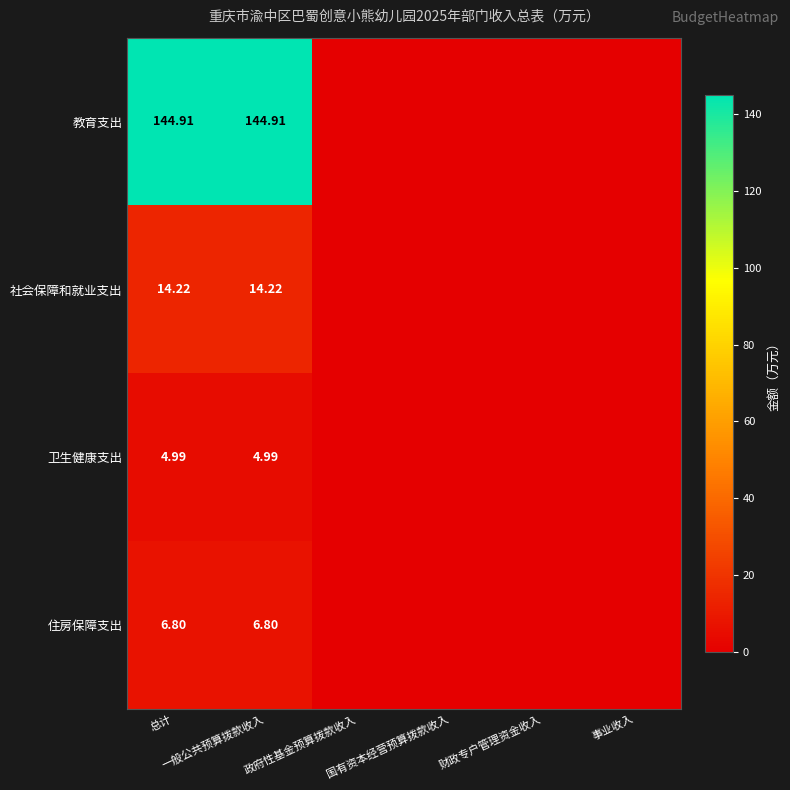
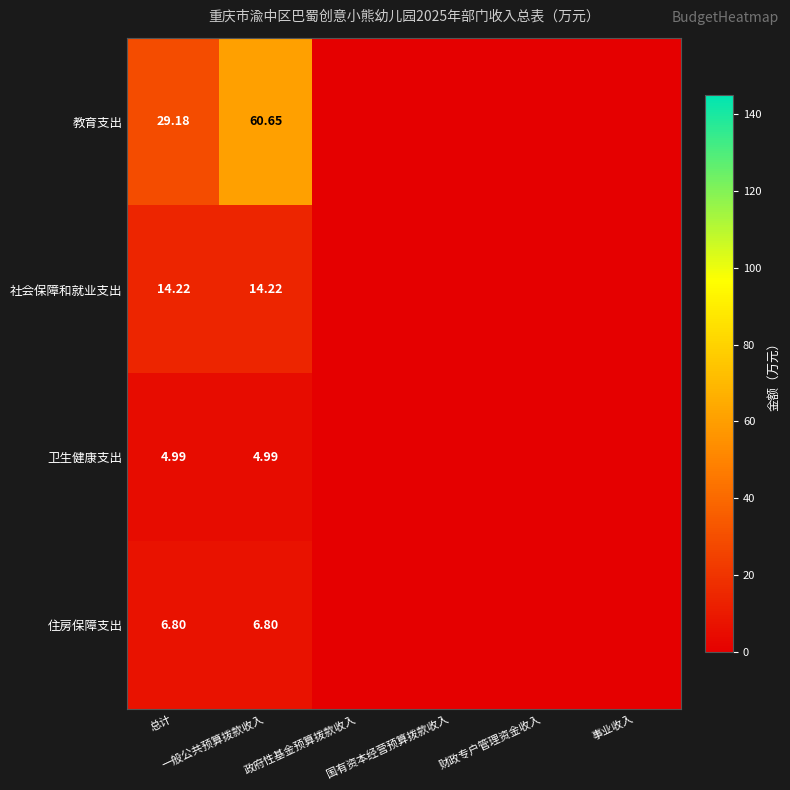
教育支出, 总计: 144.91 -> 29.18
教育支出, 一般公共预算拨款收入: 144.91 -> 60.65
